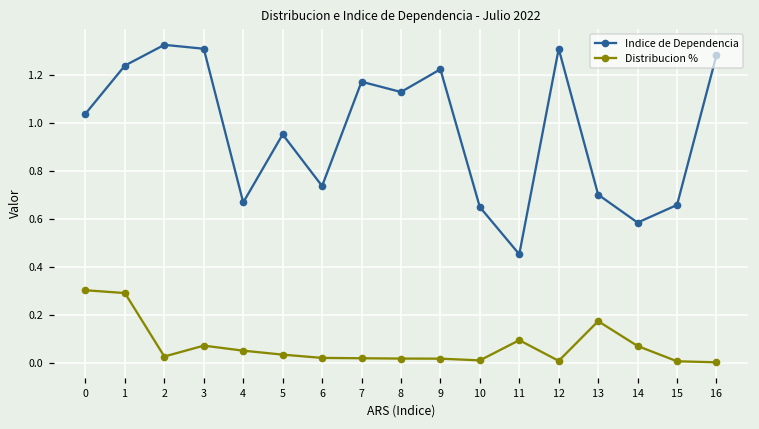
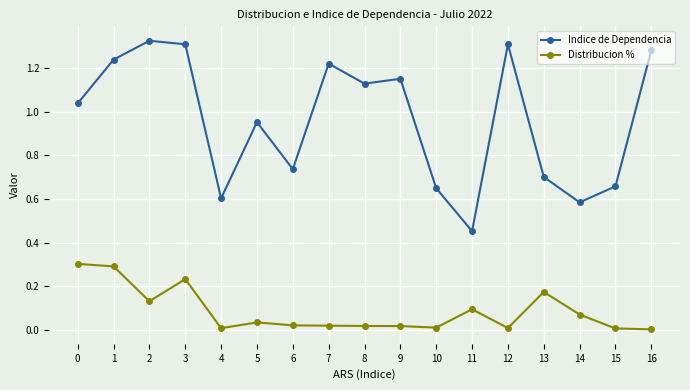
Distribucion %, 2: 0.03 -> 0.13
Distribucion %, 3: 0.07 -> 0.23
Indice de Dependencia, 4: 0.67 -> 0.60
Distribucion %, 4: 0.05 -> 0.01
Indice de Dependencia, 7: 1.17 -> 1.22
Indice de Dependencia, 9: 1.22 -> 1.15
